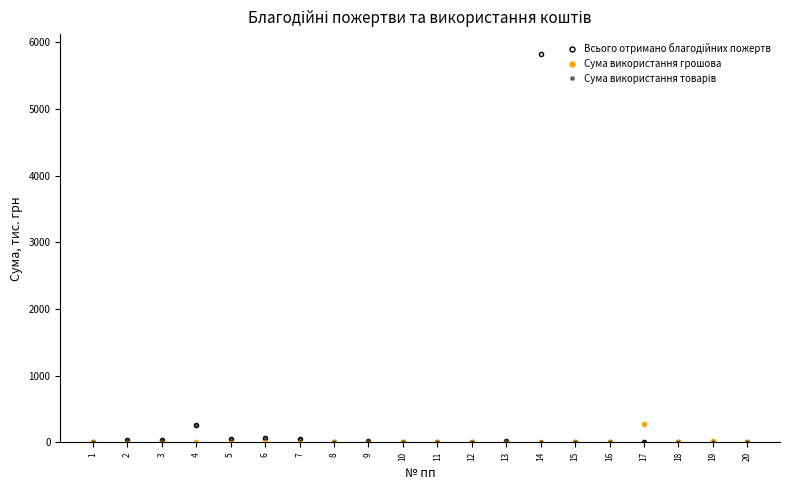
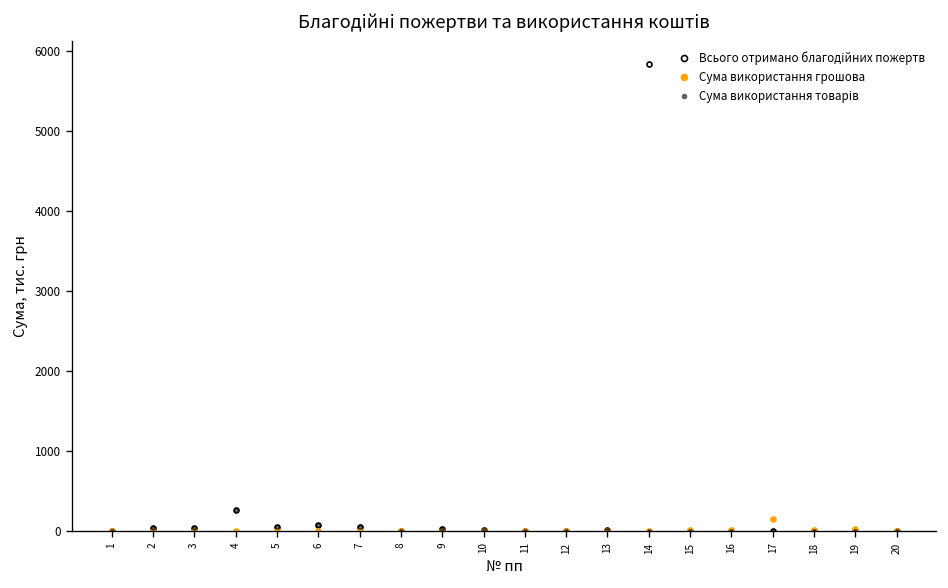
Сума використання грошова, 17: 300 -> 100
